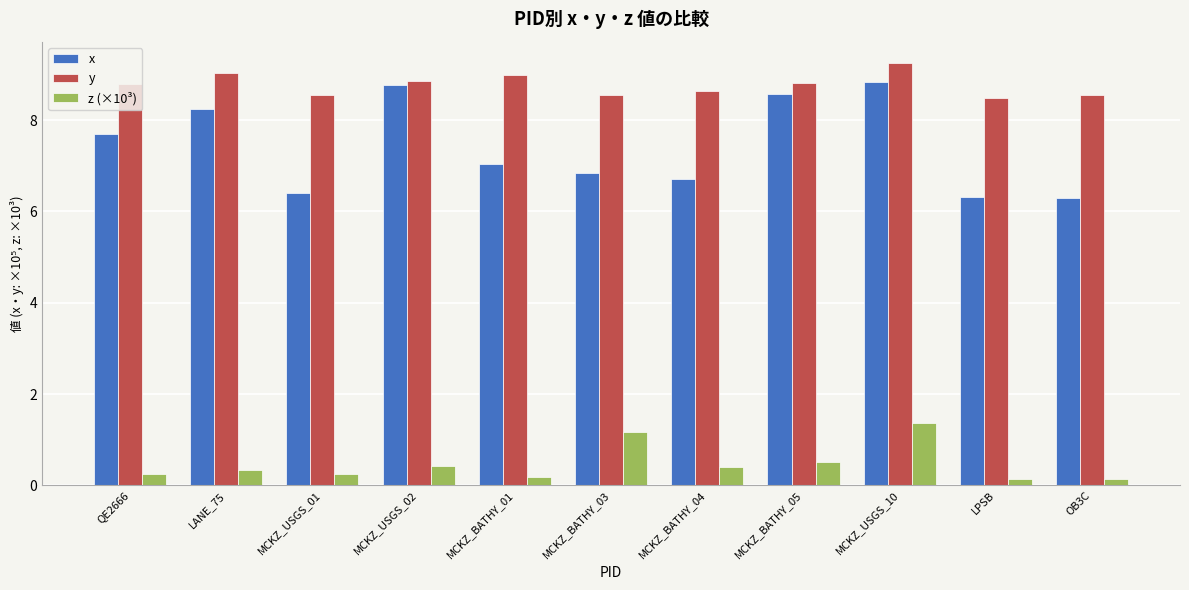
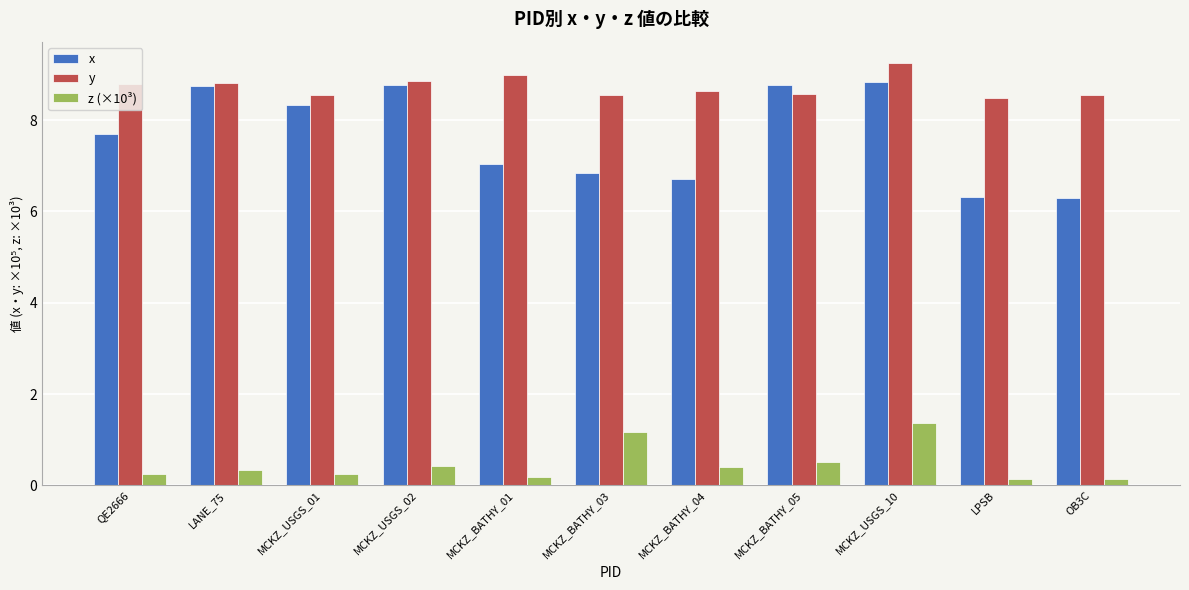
x, LANE_75: 8.3 -> 8.8
y, LANE_75: 9.0 -> 8.8
x, MCKZ_USGS_01: 6.4 -> 8.3
x, MCKZ_BATHY_05: 8.6 -> 8.8
y, MCKZ_BATHY_05: 8.8 -> 8.6
